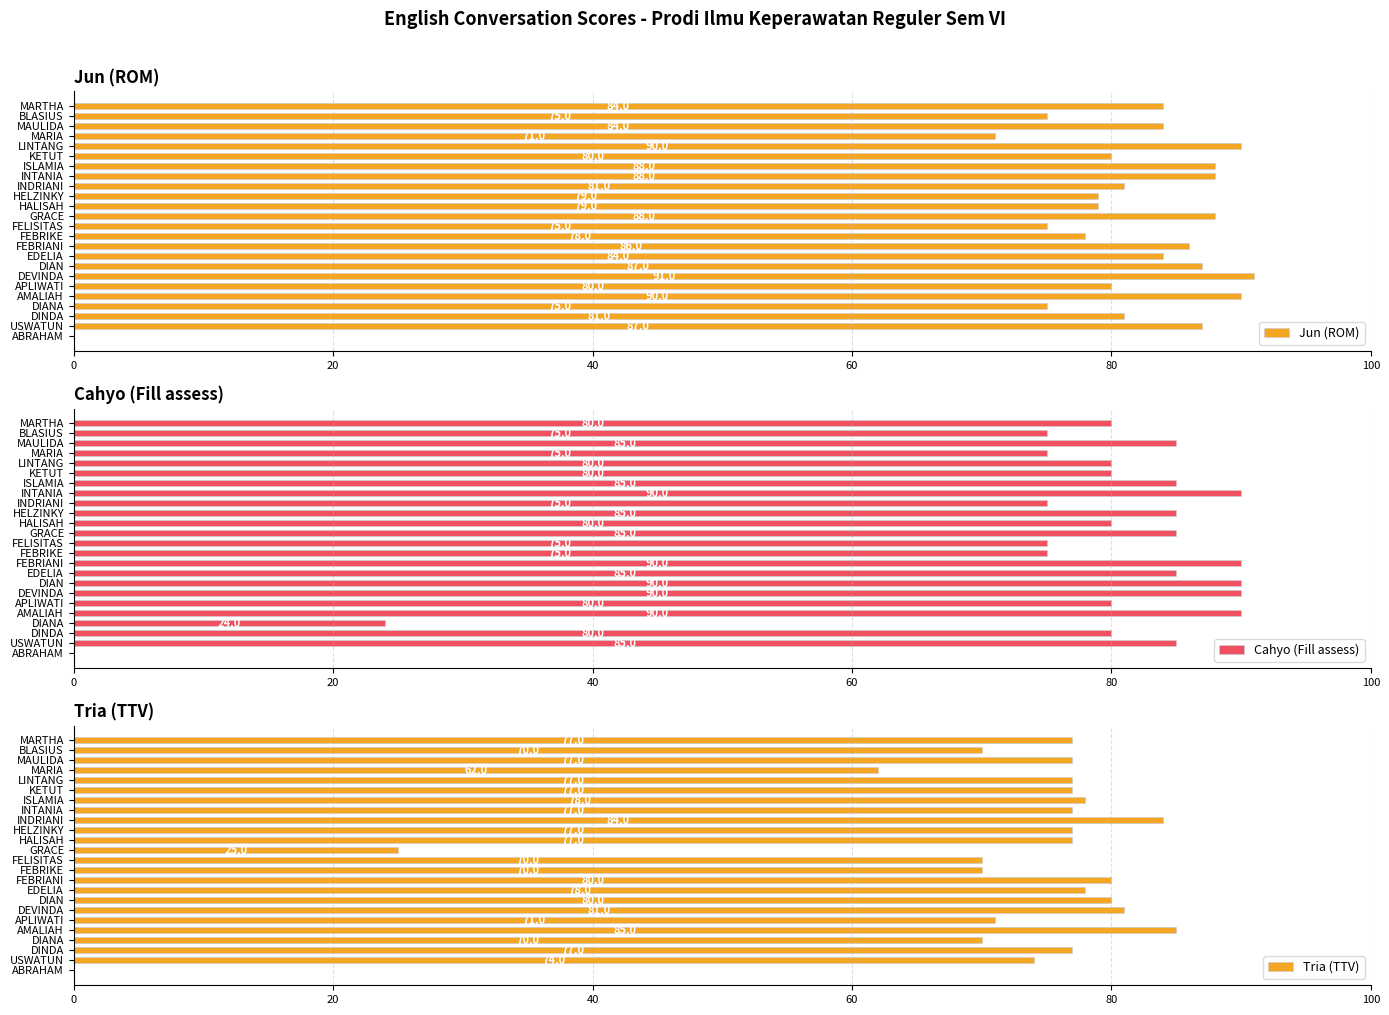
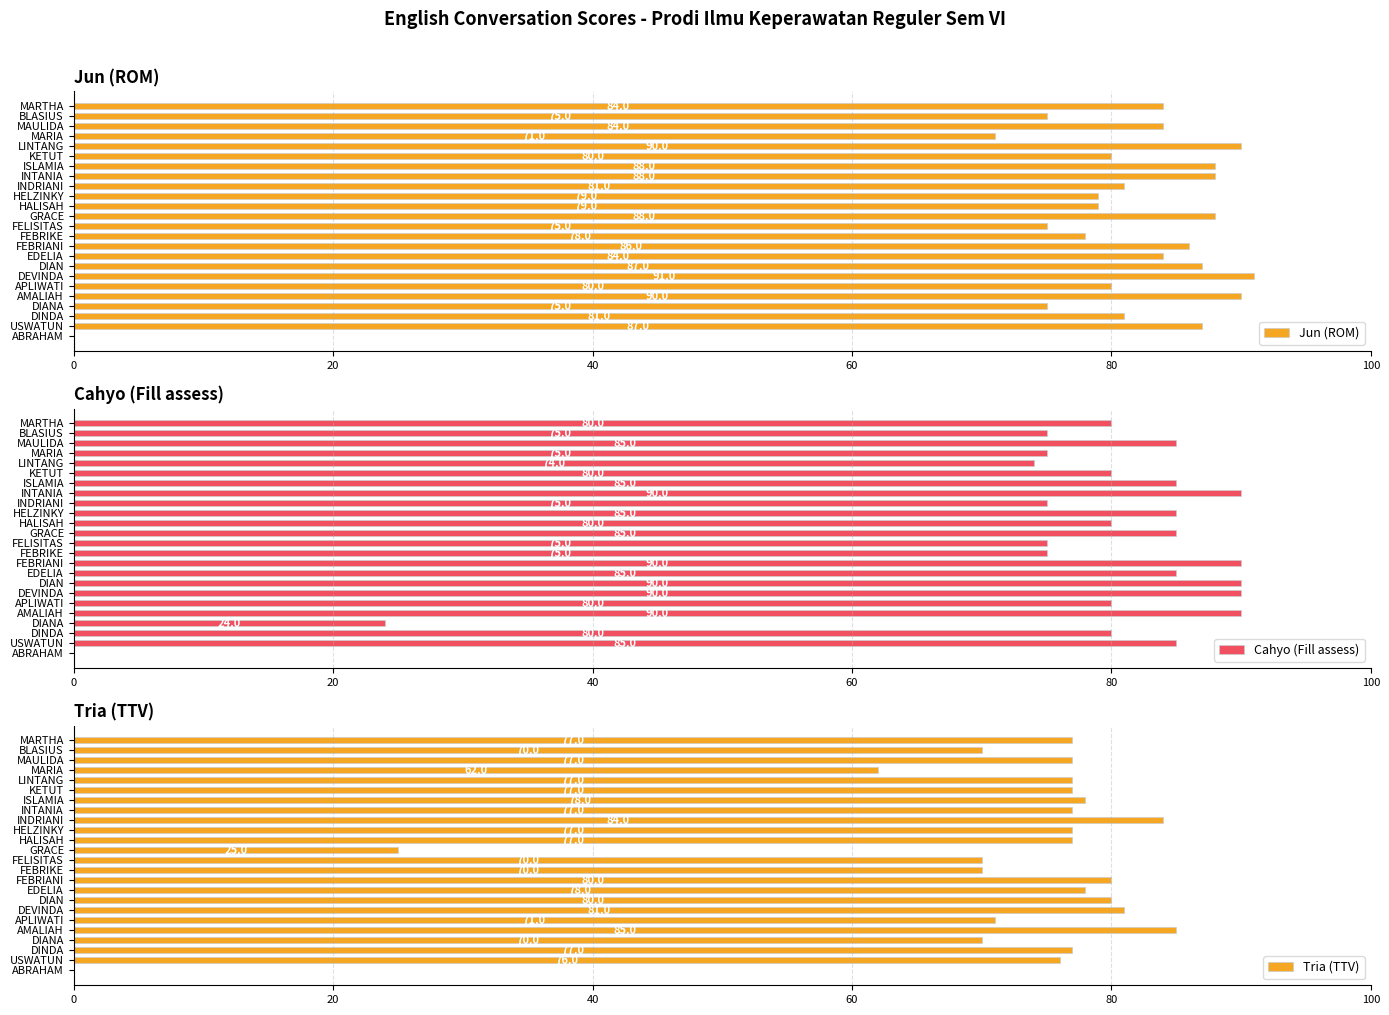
Cahyo (Fill assess), LINTANG: 80 -> 74
Tria (TTV), USWATUN: 74 -> 76
